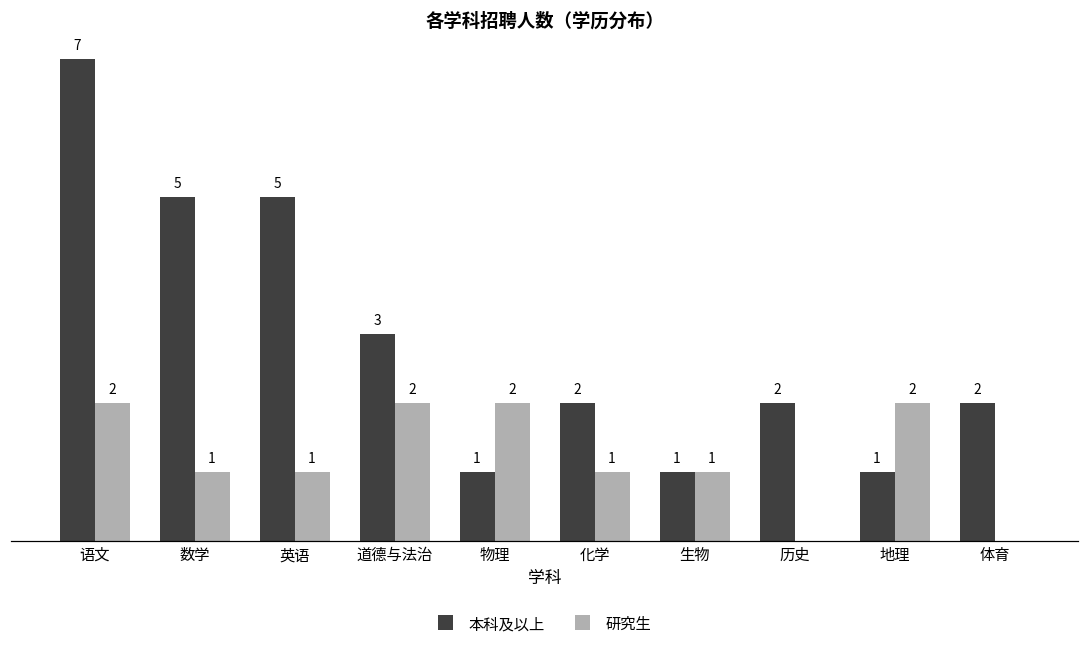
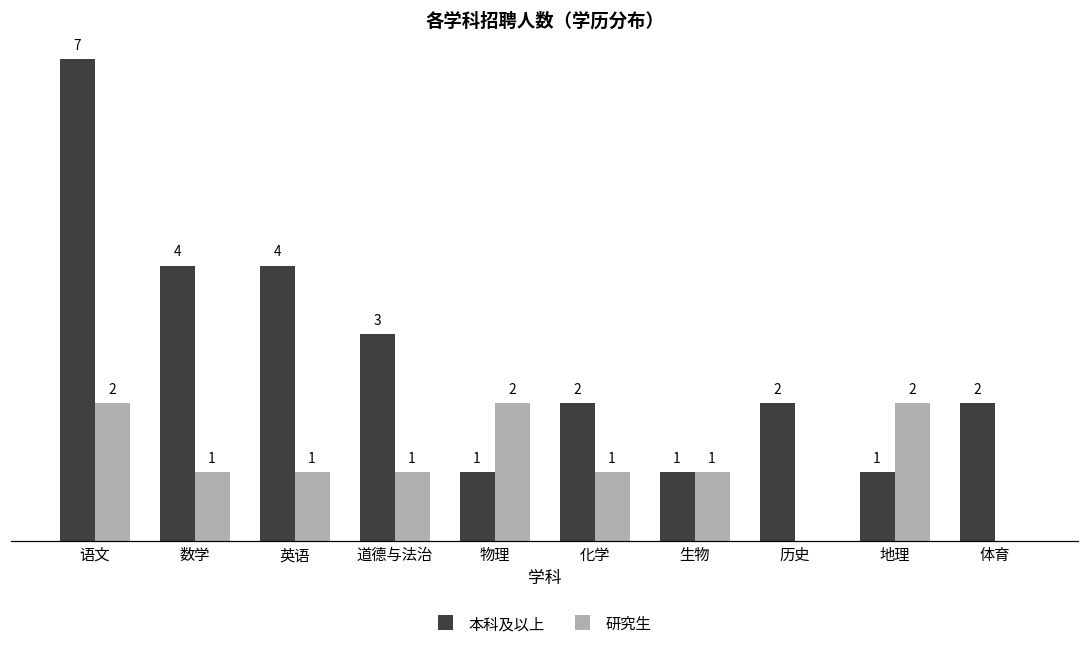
本科及以上, 数学: 5 -> 4
本科及以上, 英语: 5 -> 4
研究生, 道德与法治: 2 -> 1
